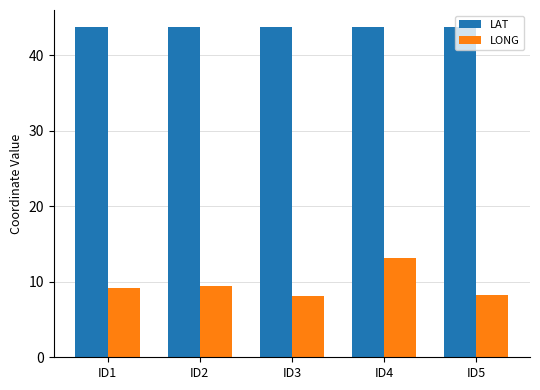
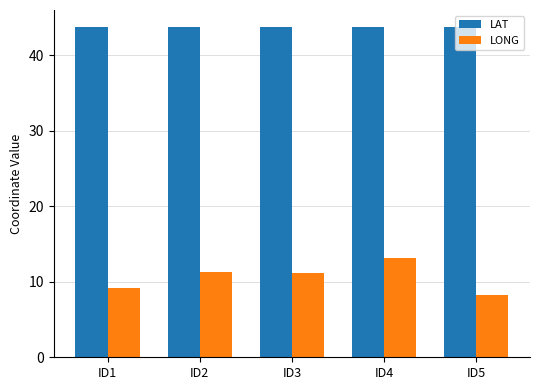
LONG, ID2: 9 -> 11
LONG, ID3: 8 -> 11
